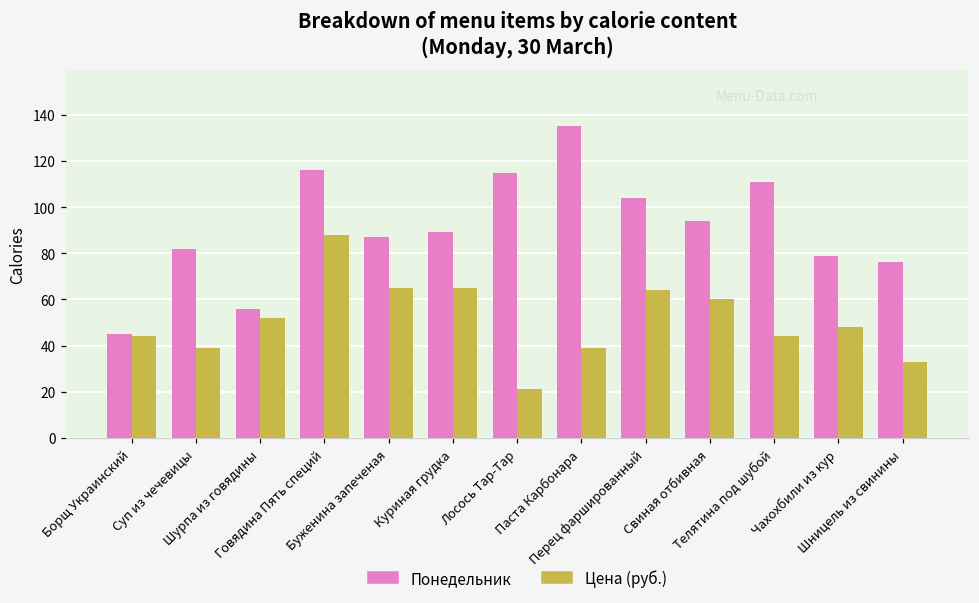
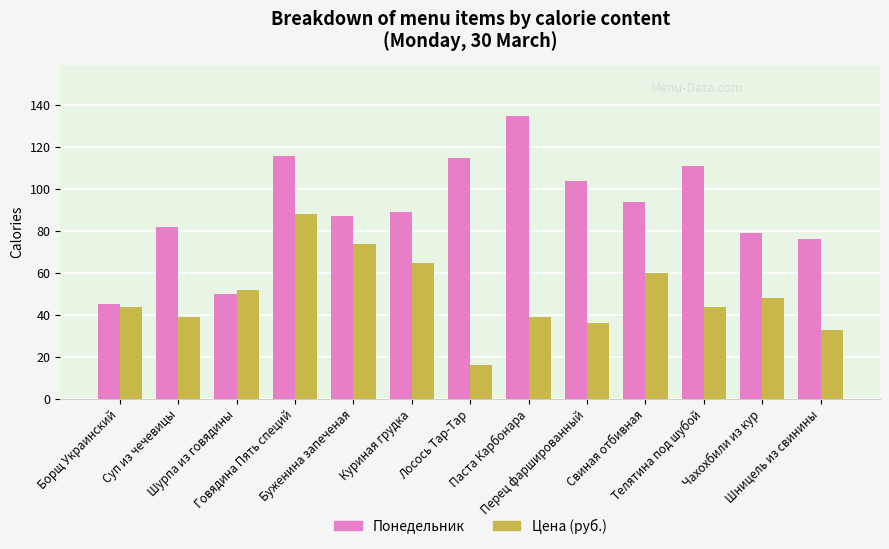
Понедельник, Шурпа из говядины: 56 -> 50
Цена (руб.), Буженина запеченая: 65 -> 74
Цена (руб.), Лосось Тар-Тар: 21 -> 16
Цена (руб.), Перец фаршированный: 64 -> 36
